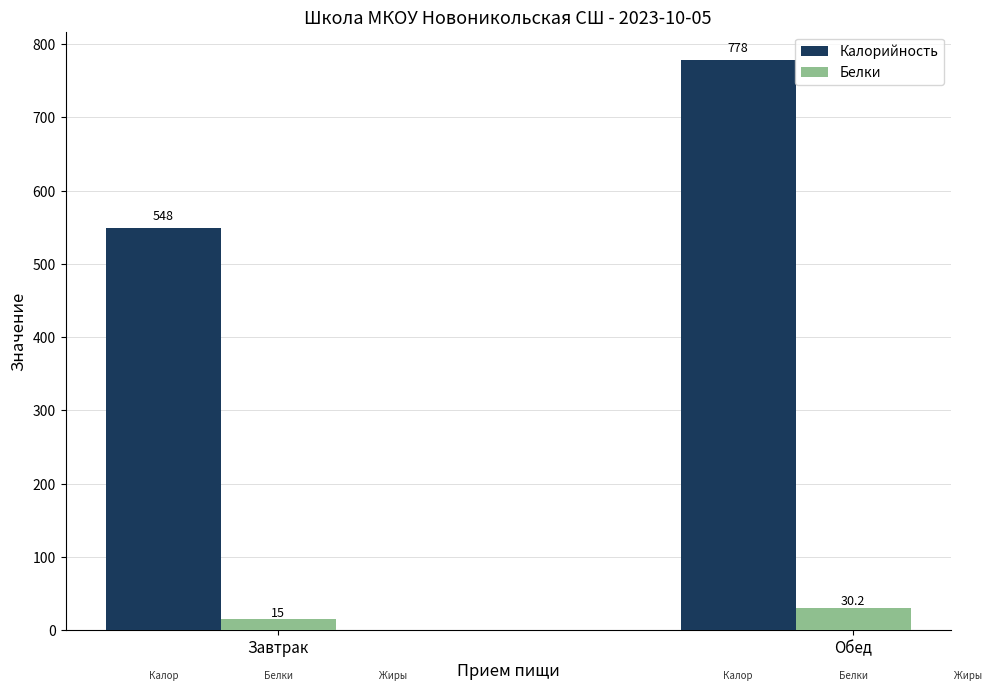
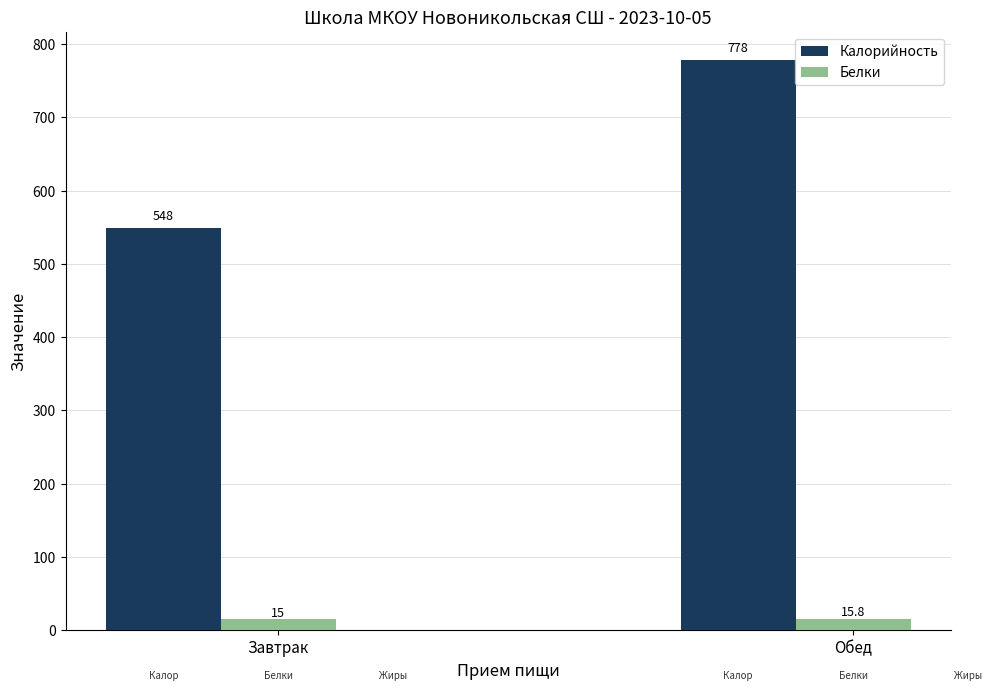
Белки, Обед: 30.2 -> 15.8
